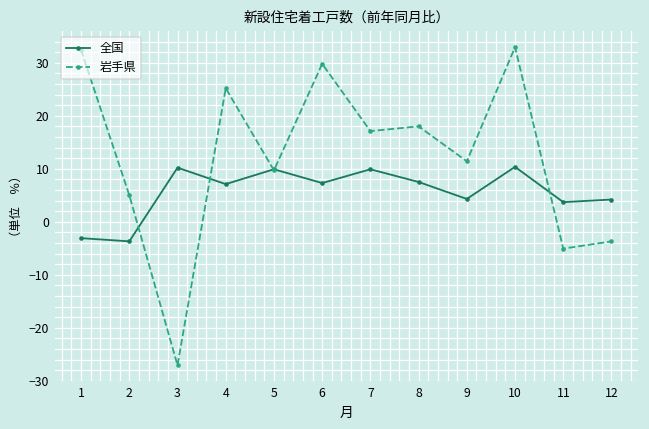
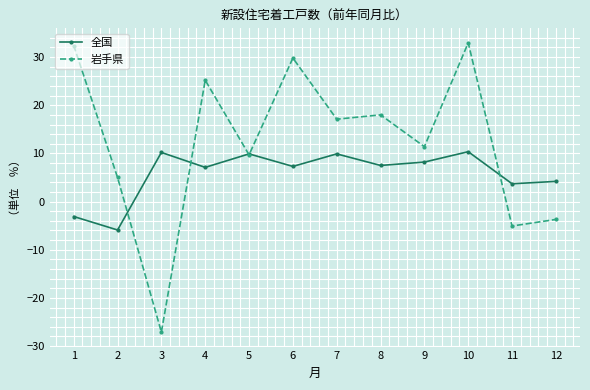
全国, 2: -4 -> -6
全国, 9: 4 -> 8
